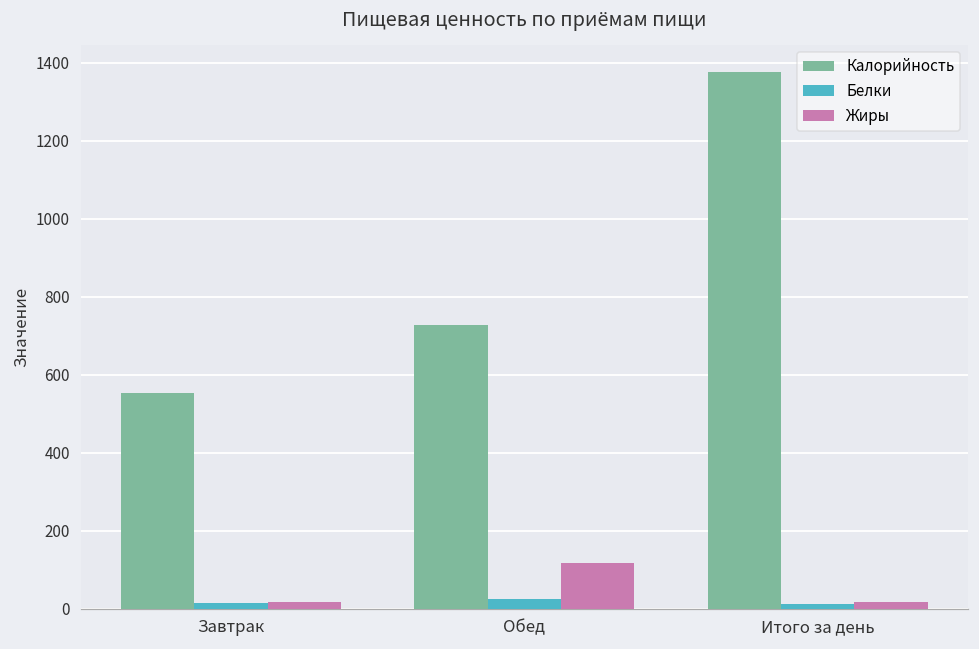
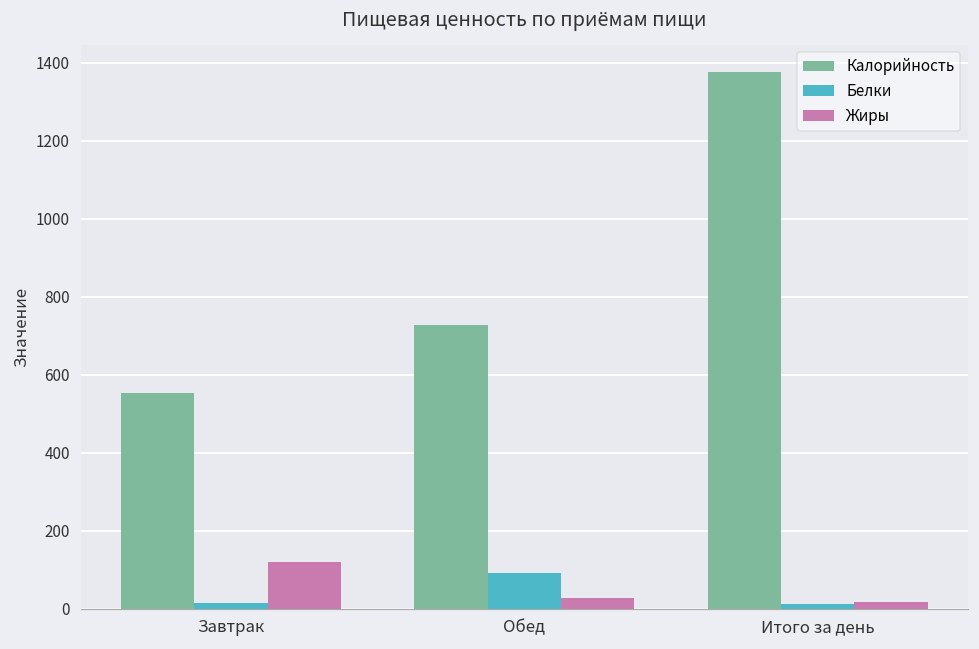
Жиры, Завтрак: 20 -> 120
Белки, Обед: 30 -> 90
Жиры, Обед: 120 -> 30
